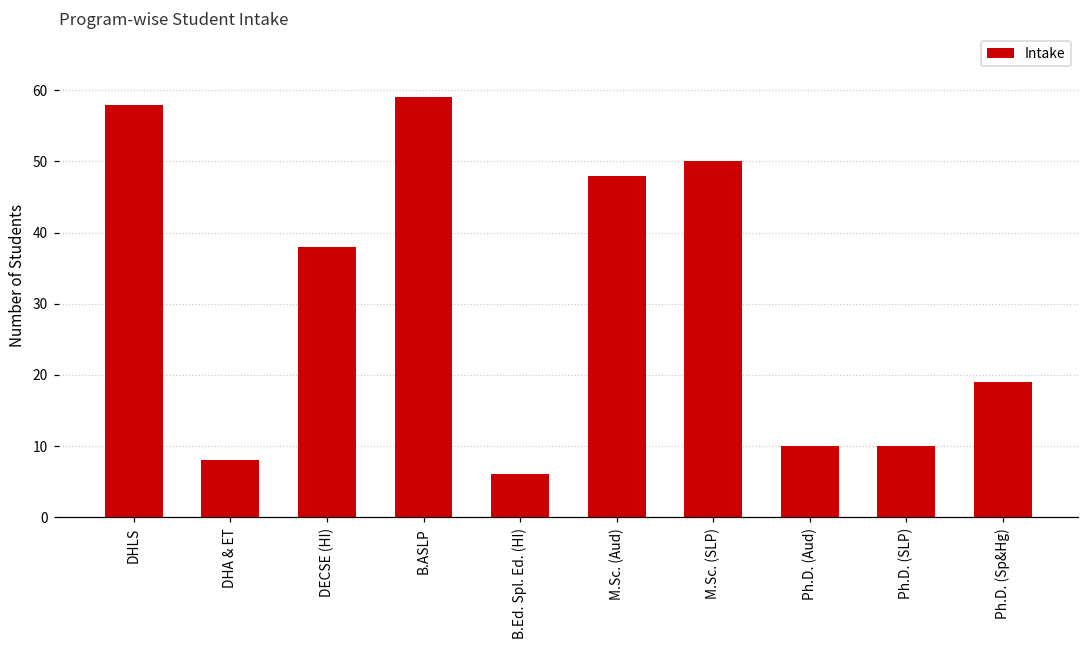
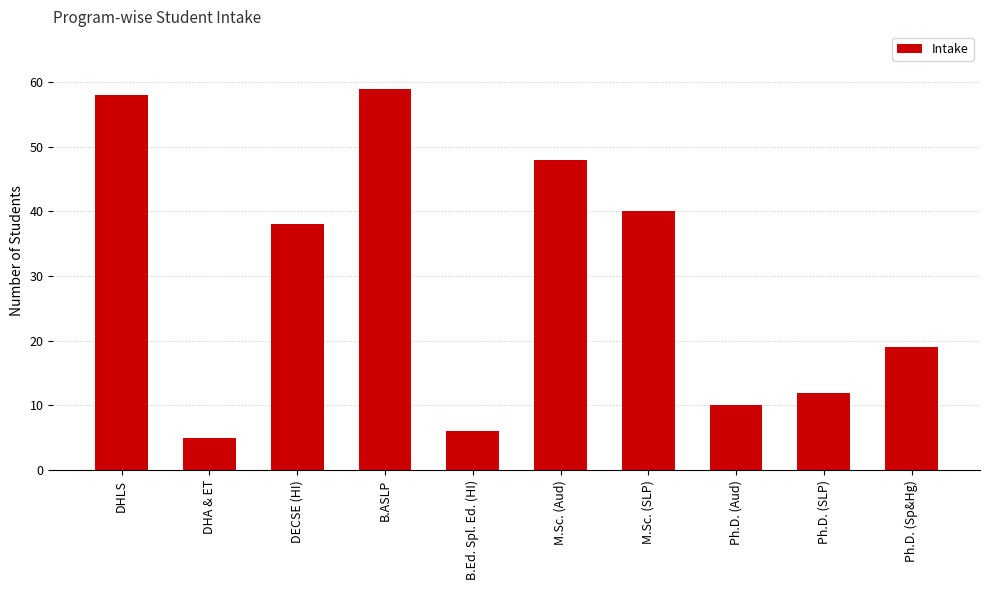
DHA & ET: 8 -> 5
M.Sc. (SLP): 50 -> 40
Ph.D. (SLP): 10 -> 12
